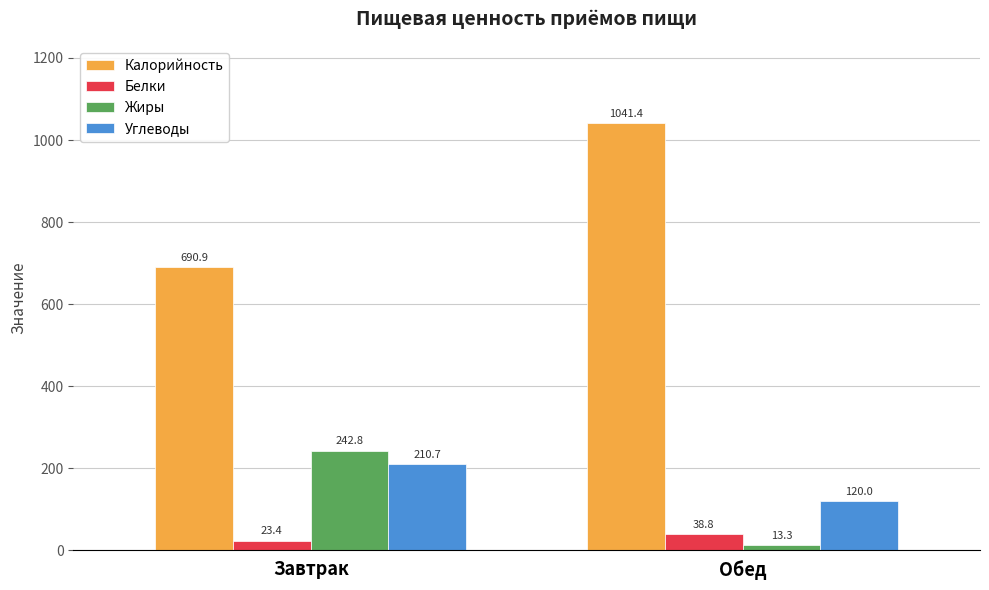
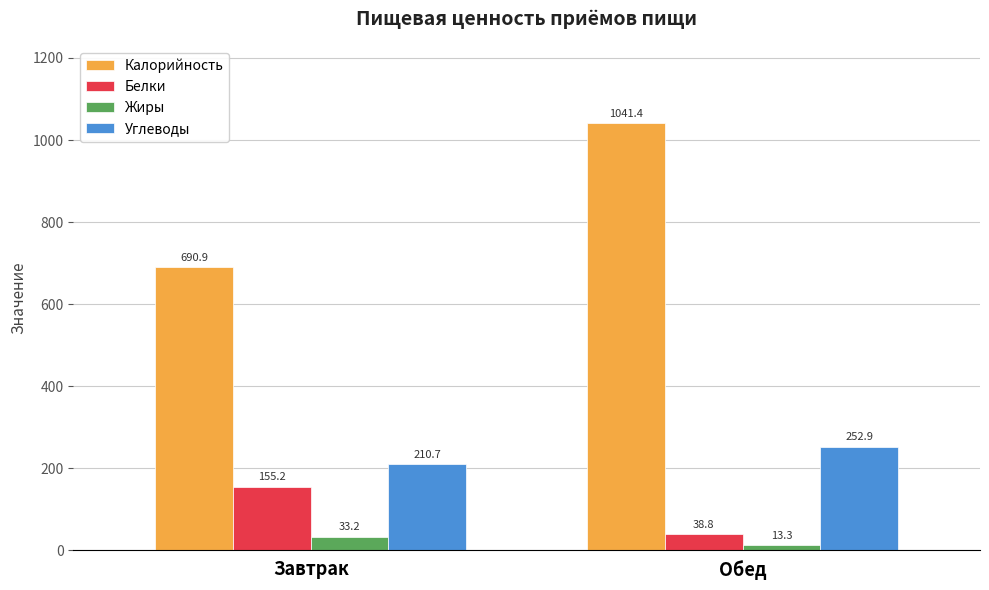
Белки, Завтрак: 23.4 -> 155.2
Жиры, Завтрак: 242.8 -> 33.2
Углеводы, Обед: 120.0 -> 252.9
